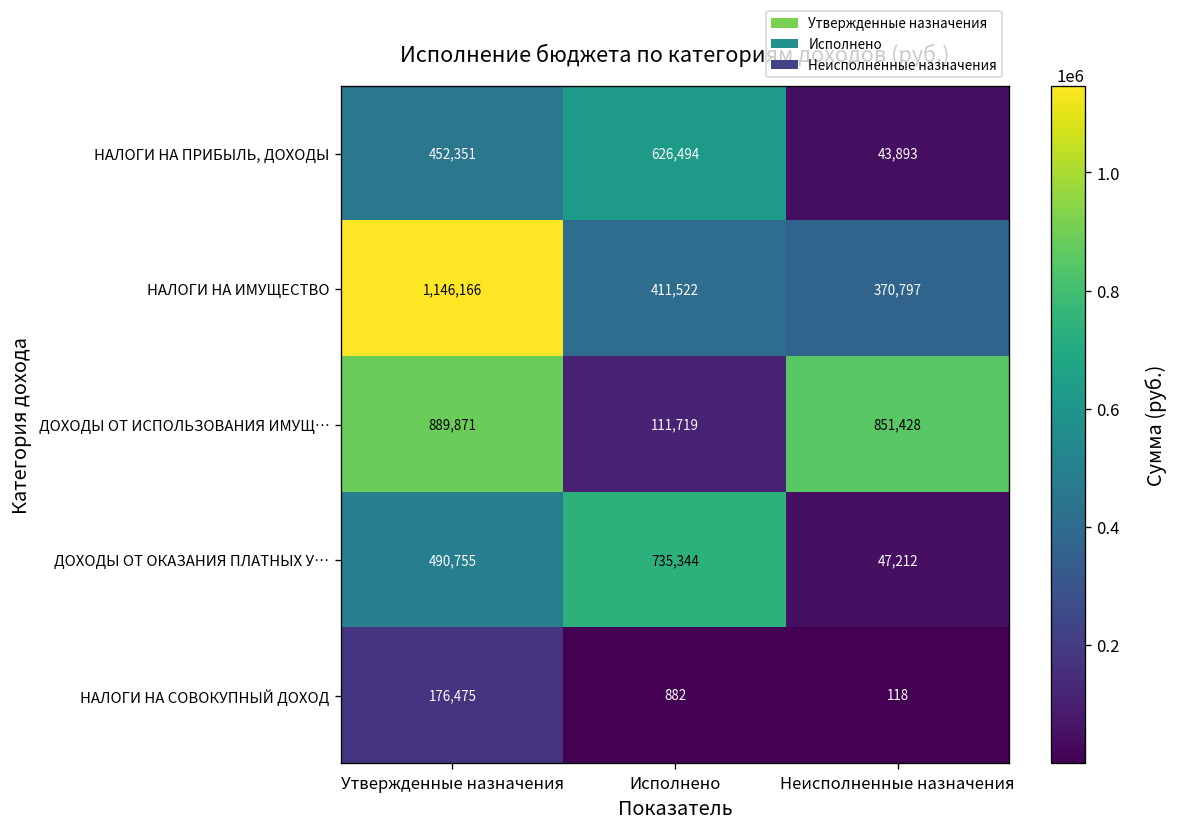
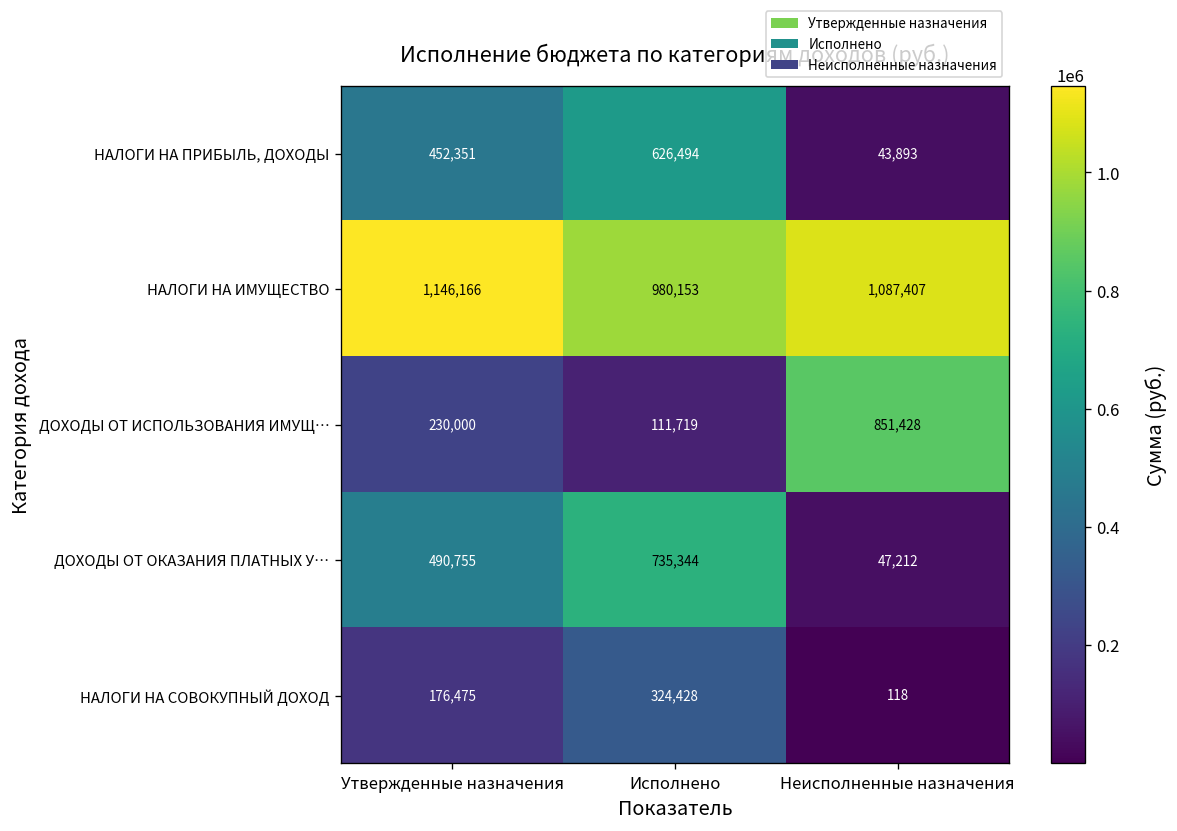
НАЛОГИ НА ИМУЩЕСТВО, Исполнено: 411,522 -> 980,153
НАЛОГИ НА ИМУЩЕСТВО, Неисполненные назначения: 370,797 -> 1,087,407
ДОХОДЫ ОТ ИСПОЛЬЗОВАНИЯ ИМУЩ…, Утвержденные назначения: 889,871 -> 230,000
НАЛОГИ НА СОВОКУПНЫЙ ДОХОД, Исполнено: 882 -> 324,428
